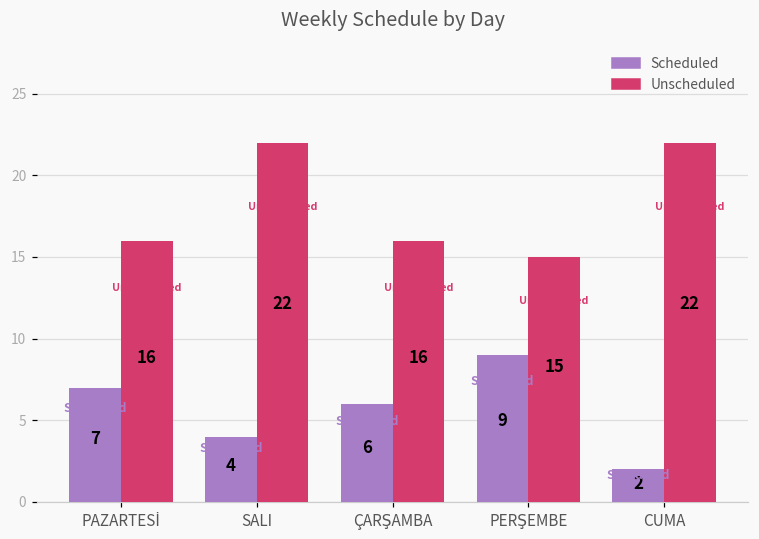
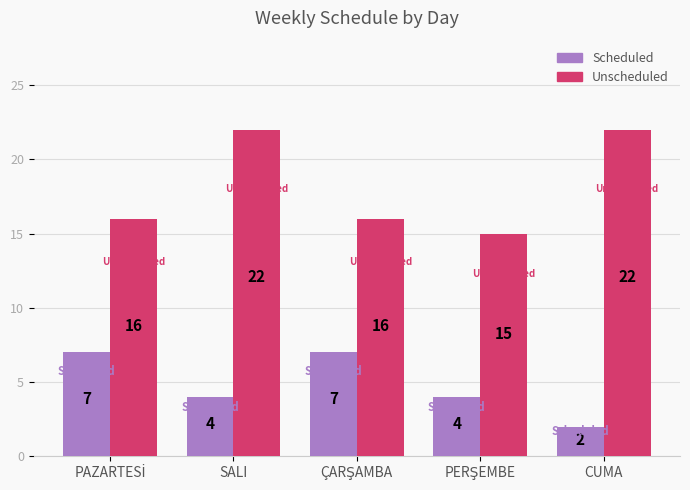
Scheduled, ÇARŞAMBA: 6 -> 7
Scheduled, PERŞEMBE: 9 -> 4
